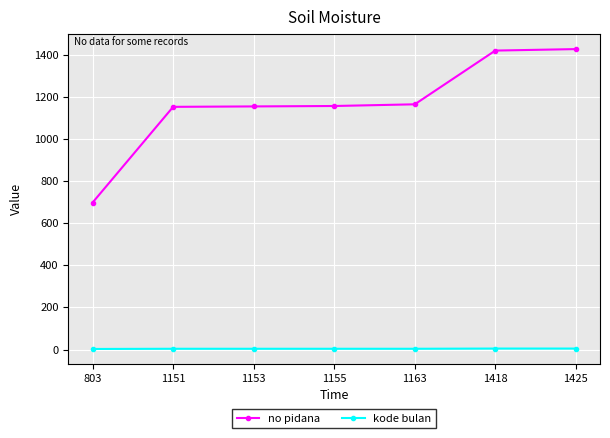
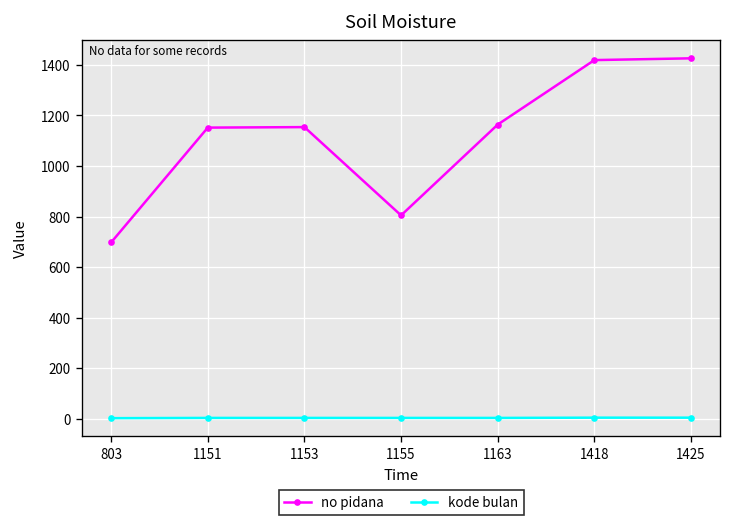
no pidana, 1155: 1160 -> 810
